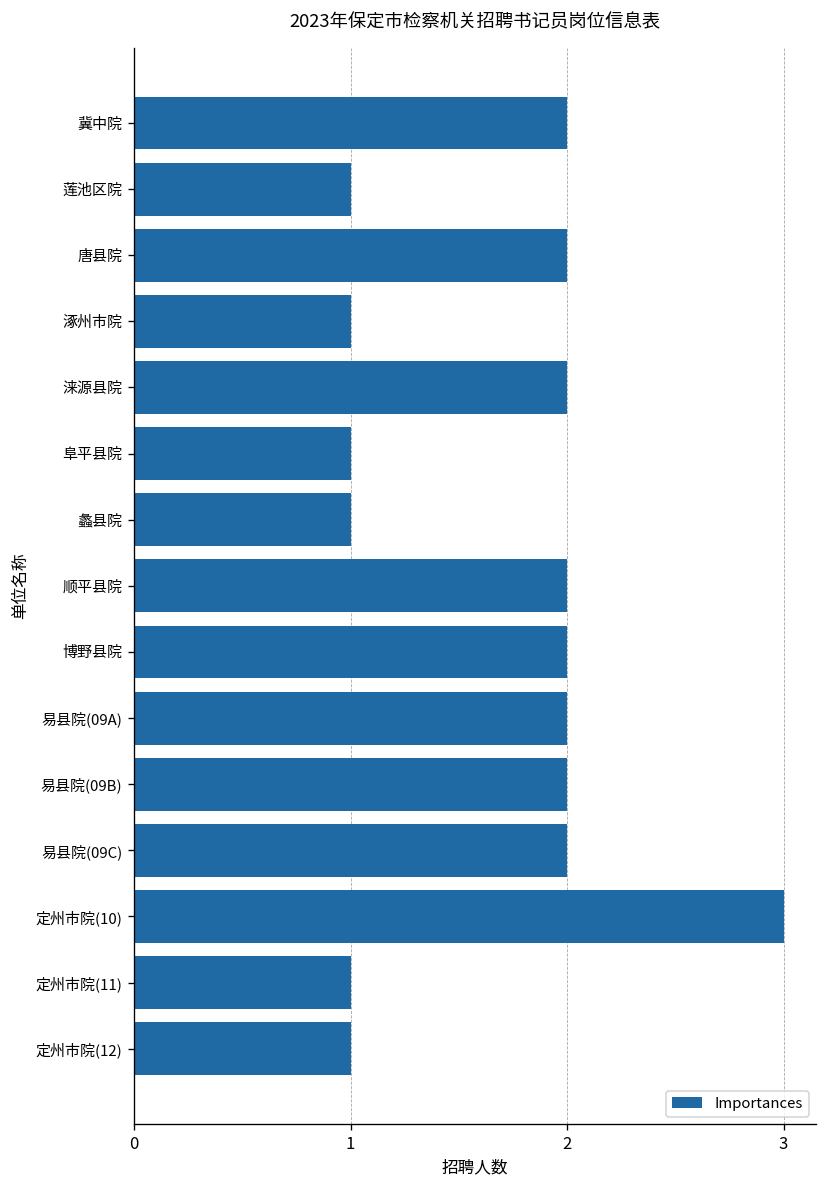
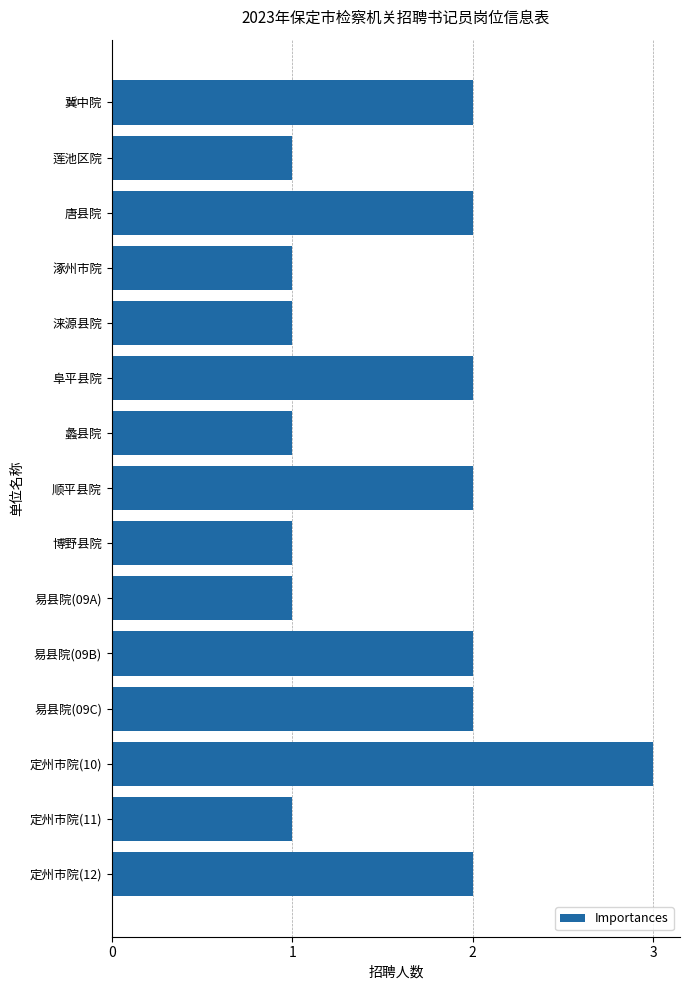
涞源县院: 2 -> 1
阜平县院: 1 -> 2
博野县院: 2 -> 1
易县院(09A): 2 -> 1
定州市院(12): 1 -> 2
